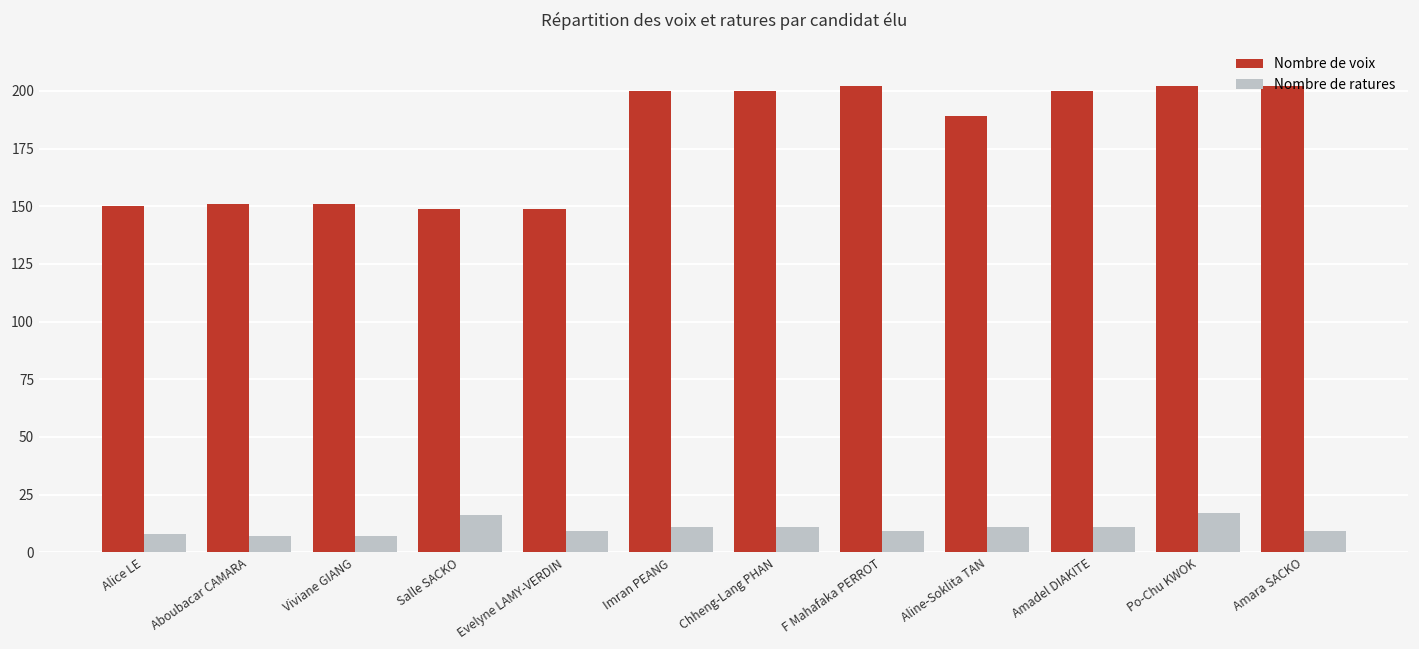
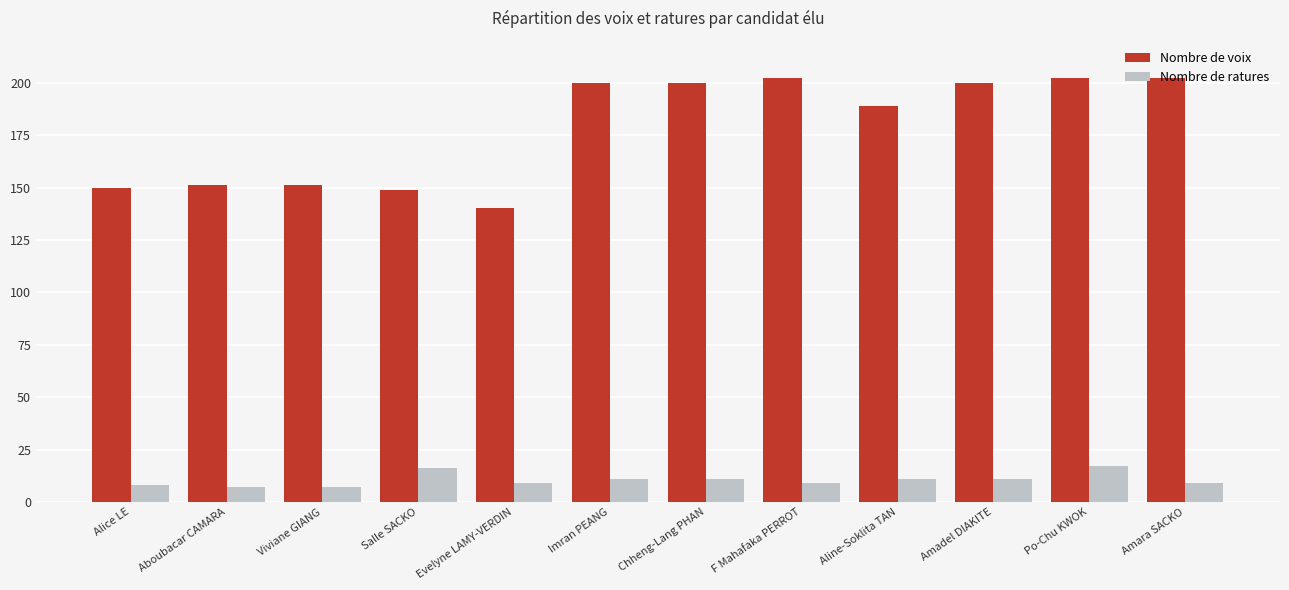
Nombre de voix, Evelyne LAMY-VERDIN: 149 -> 140
